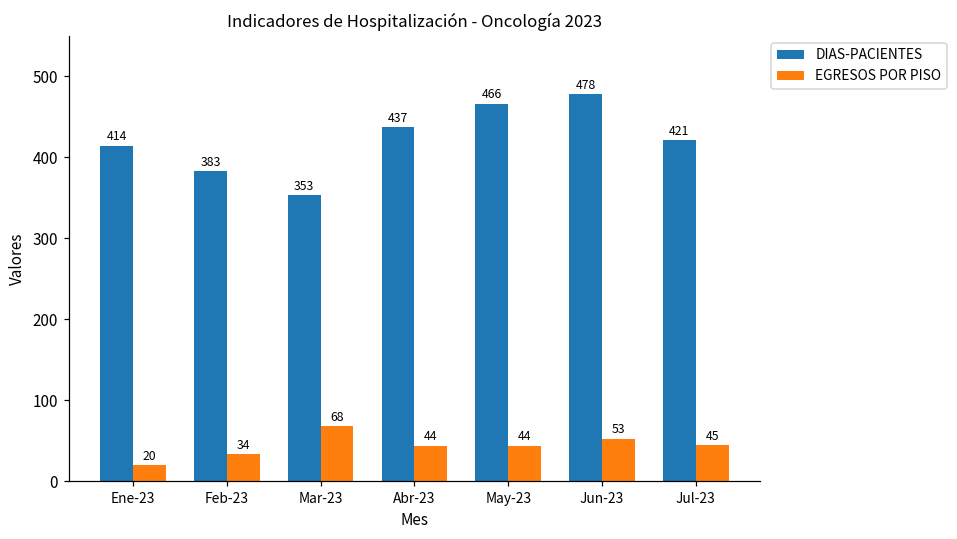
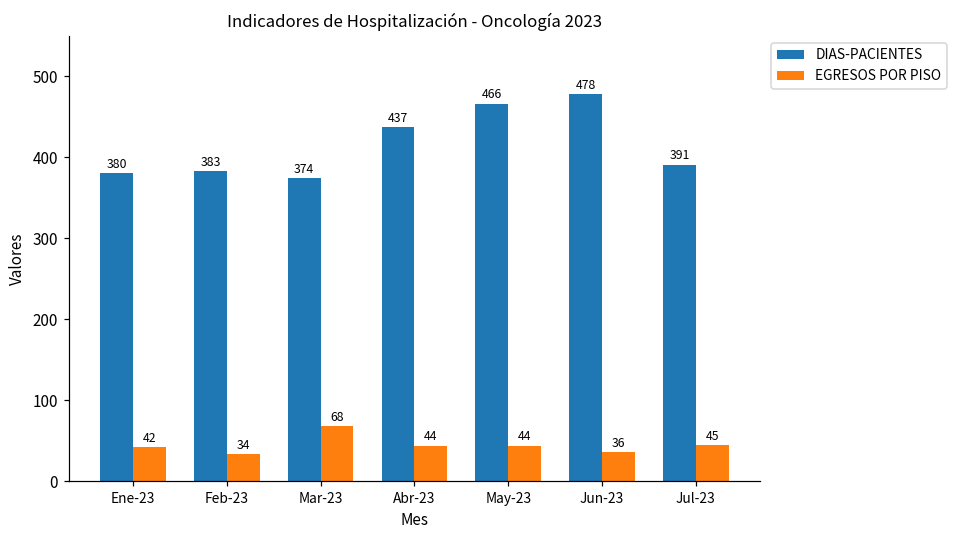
DIAS-PACIENTES, Ene-23: 414 -> 380
EGRESOS POR PISO, Ene-23: 20 -> 42
DIAS-PACIENTES, Mar-23: 353 -> 374
EGRESOS POR PISO, Jun-23: 53 -> 36
DIAS-PACIENTES, Jul-23: 421 -> 391
